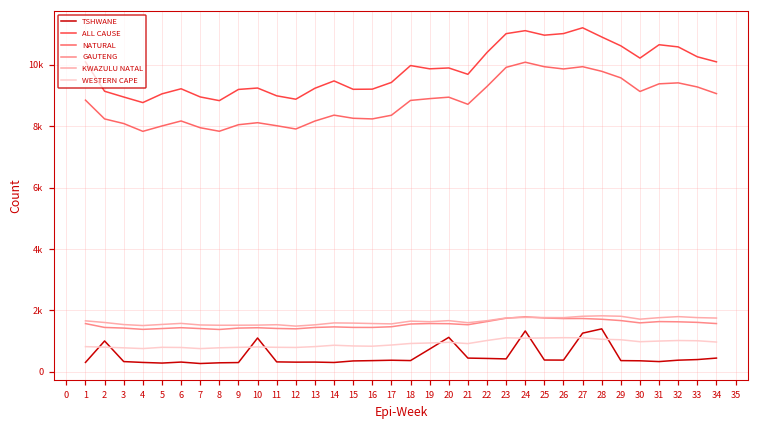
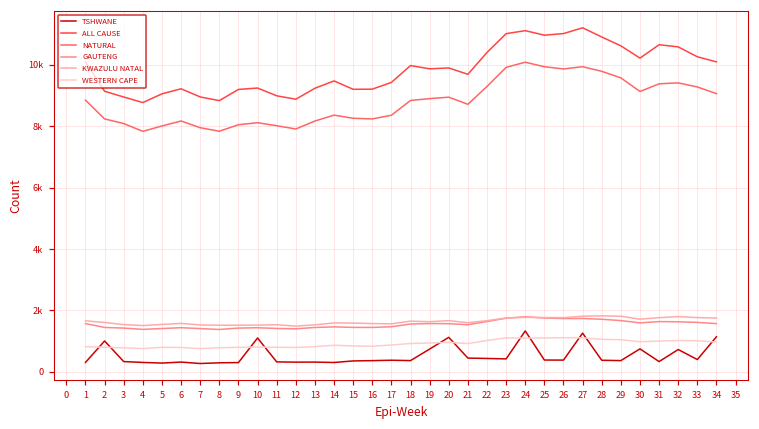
TSHWANE, 28: 1400 -> 400
TSHWANE, 30: 400 -> 700
TSHWANE, 32: 400 -> 700
TSHWANE, 34: 400 -> 1100
